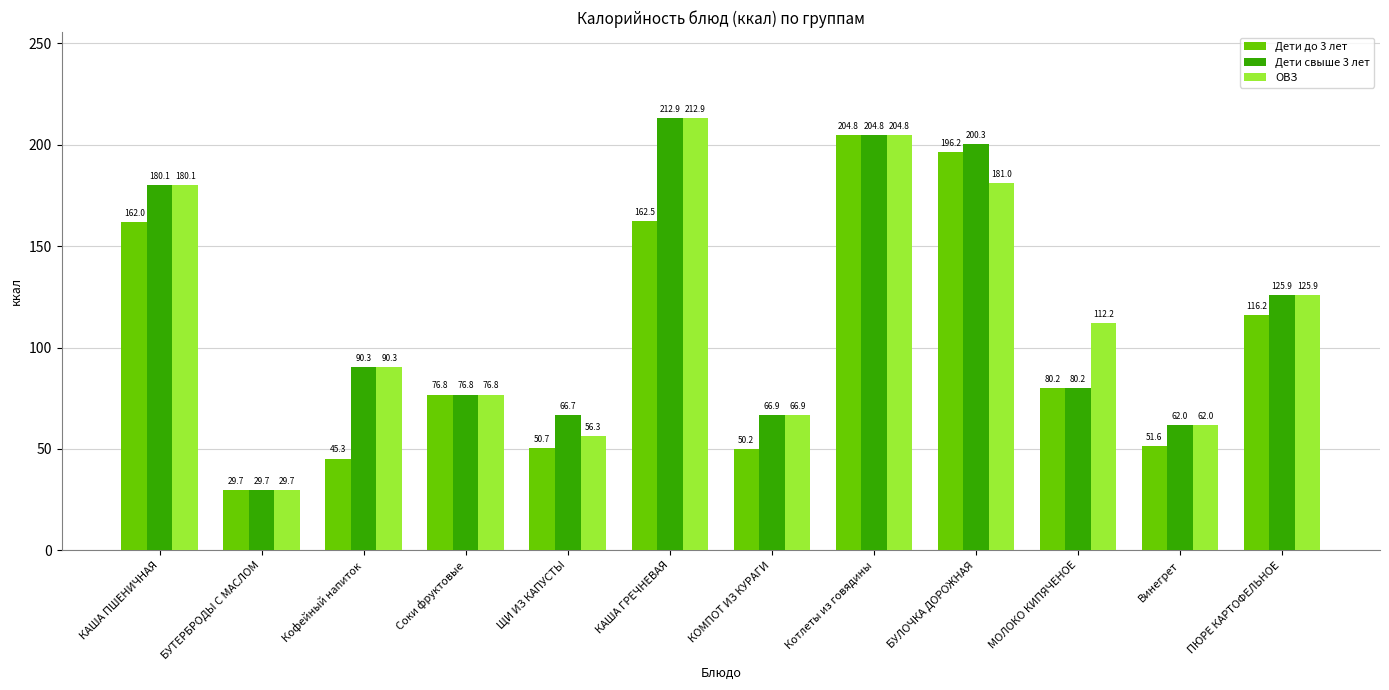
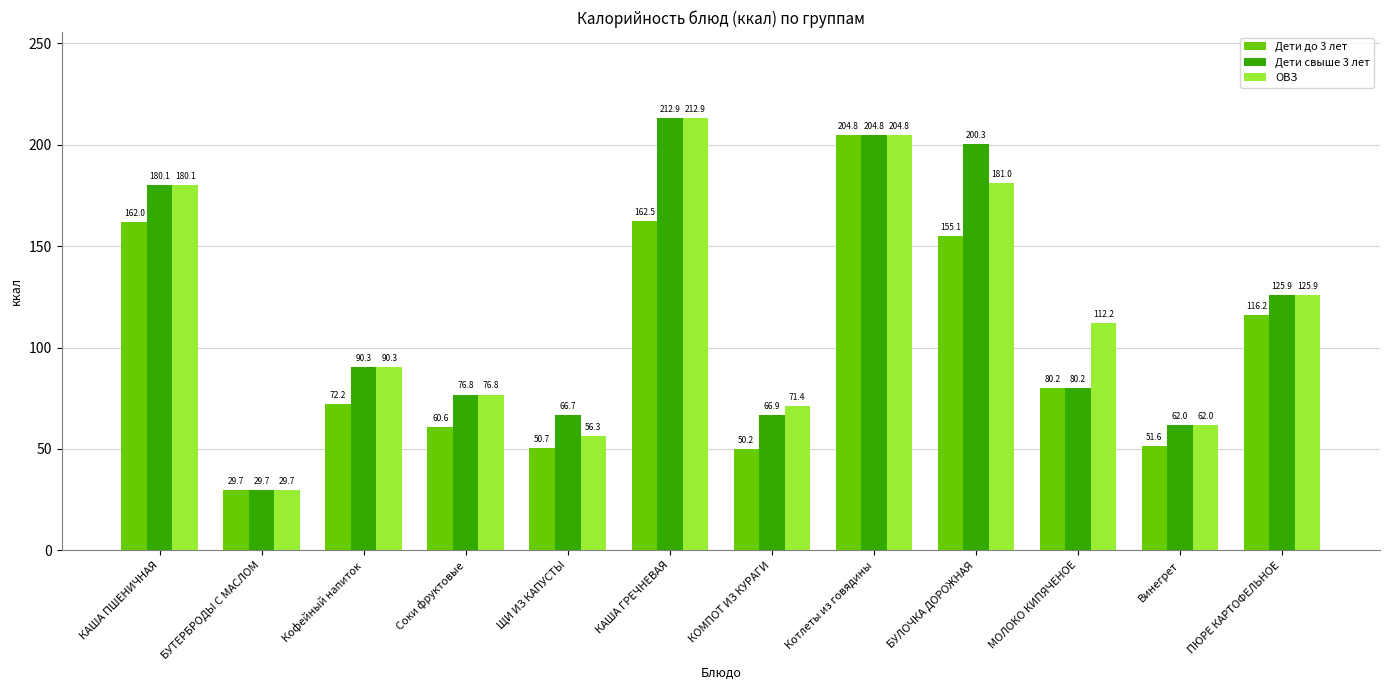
Дети до 3 лет, Кофейный напиток: 45.3 -> 72.2
Дети до 3 лет, Соки фруктовые: 76.8 -> 60.6
ОВЗ, КОМПОТ ИЗ КУРАГИ: 66.9 -> 71.4
Дети до 3 лет, БУЛОЧКА ДОРОЖНАЯ: 196.2 -> 155.1
